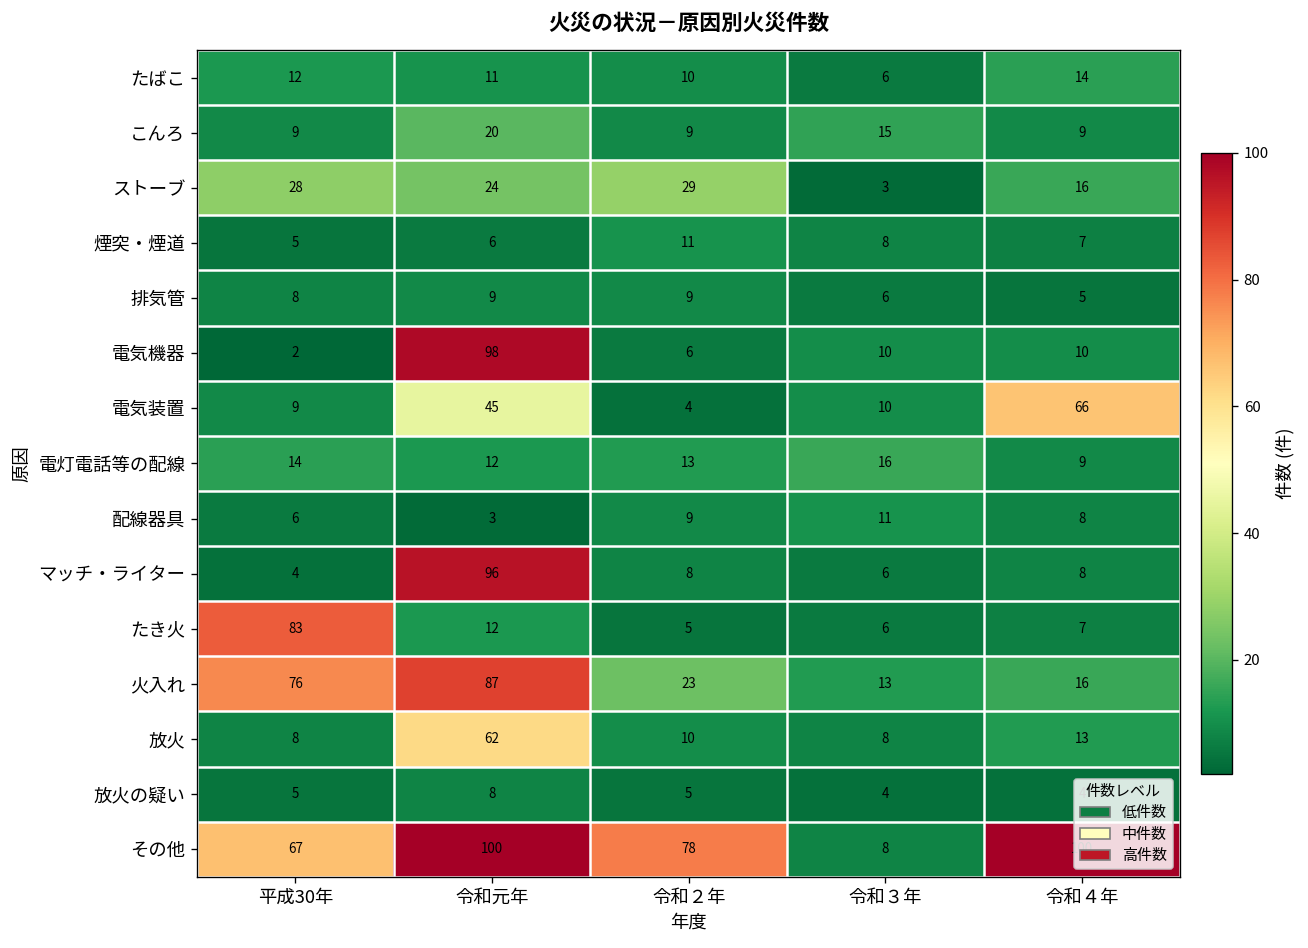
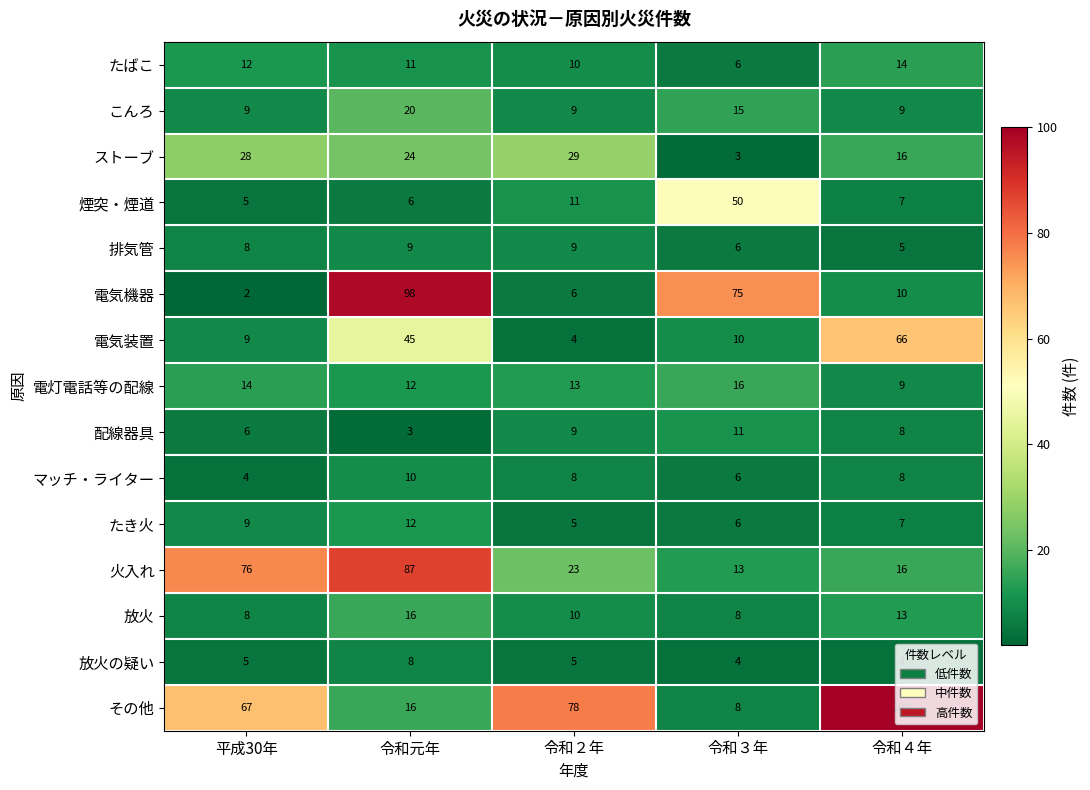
煙突・煙道, 令和３年: 8 -> 50
電気機器, 令和３年: 10 -> 75
マッチ・ライター, 令和元年: 96 -> 10
たき火, 平成30年: 83 -> 9
放火, 令和元年: 62 -> 16
その他, 令和元年: 100 -> 16
